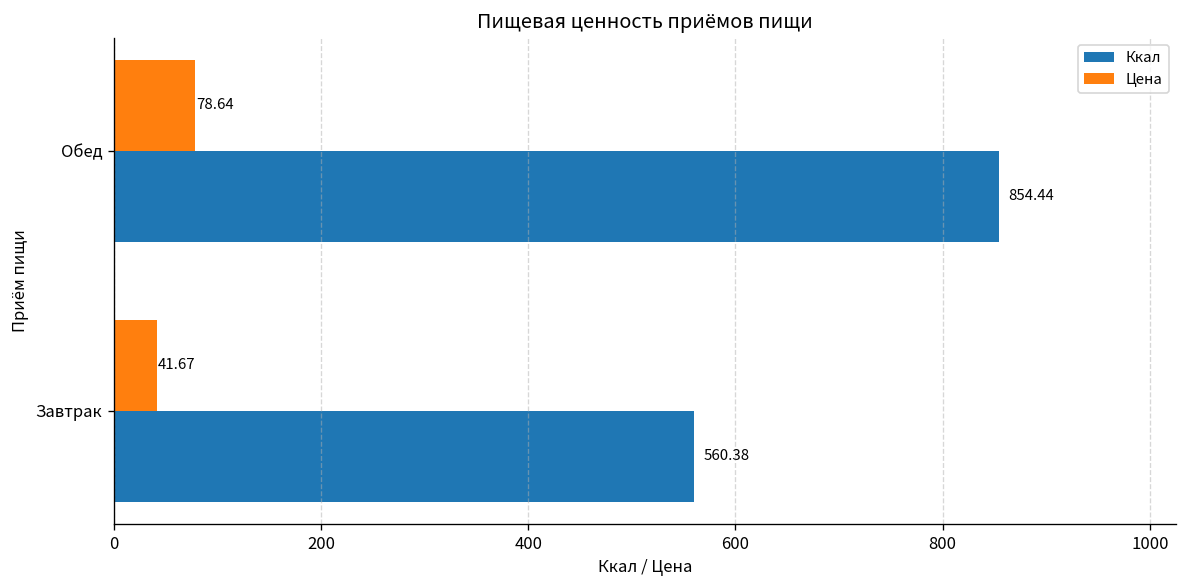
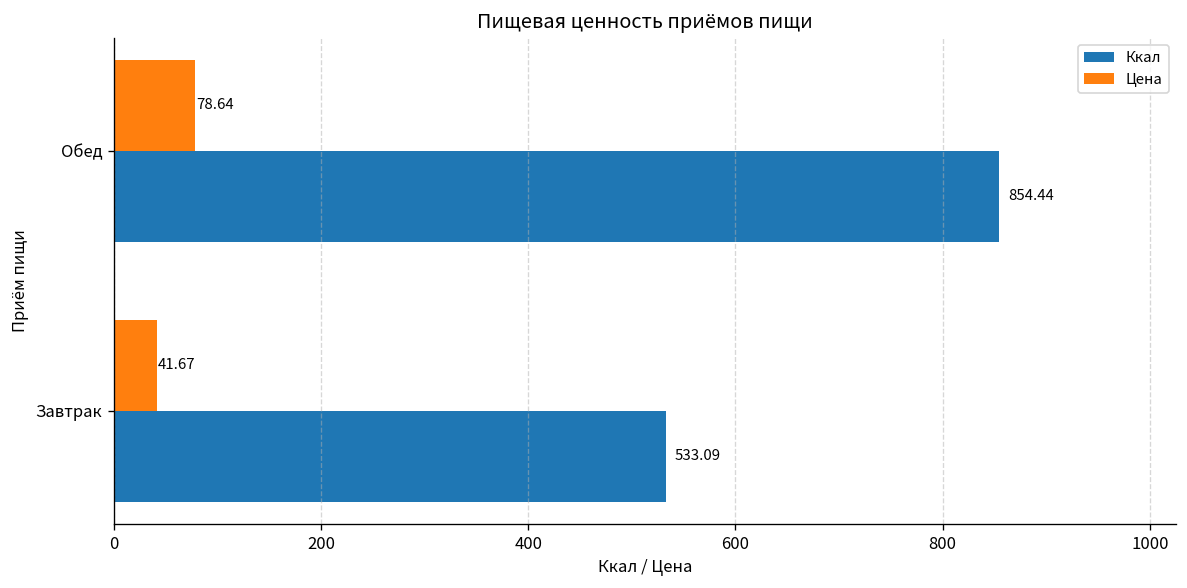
Ккал, Завтрак: 560.38 -> 533.09
